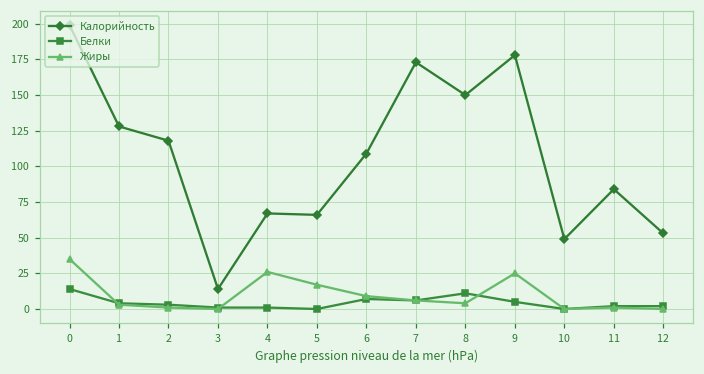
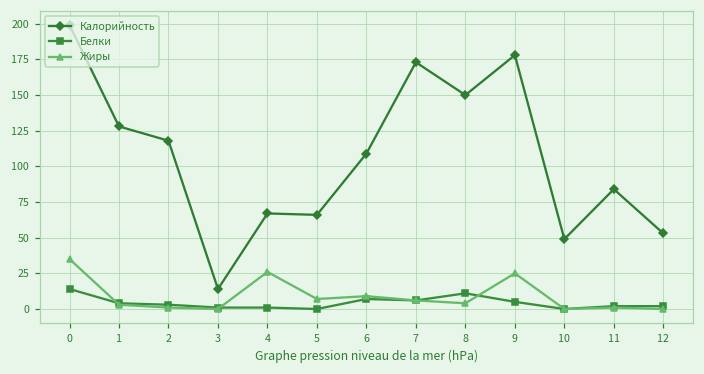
Жиры, 5: 17 -> 7
